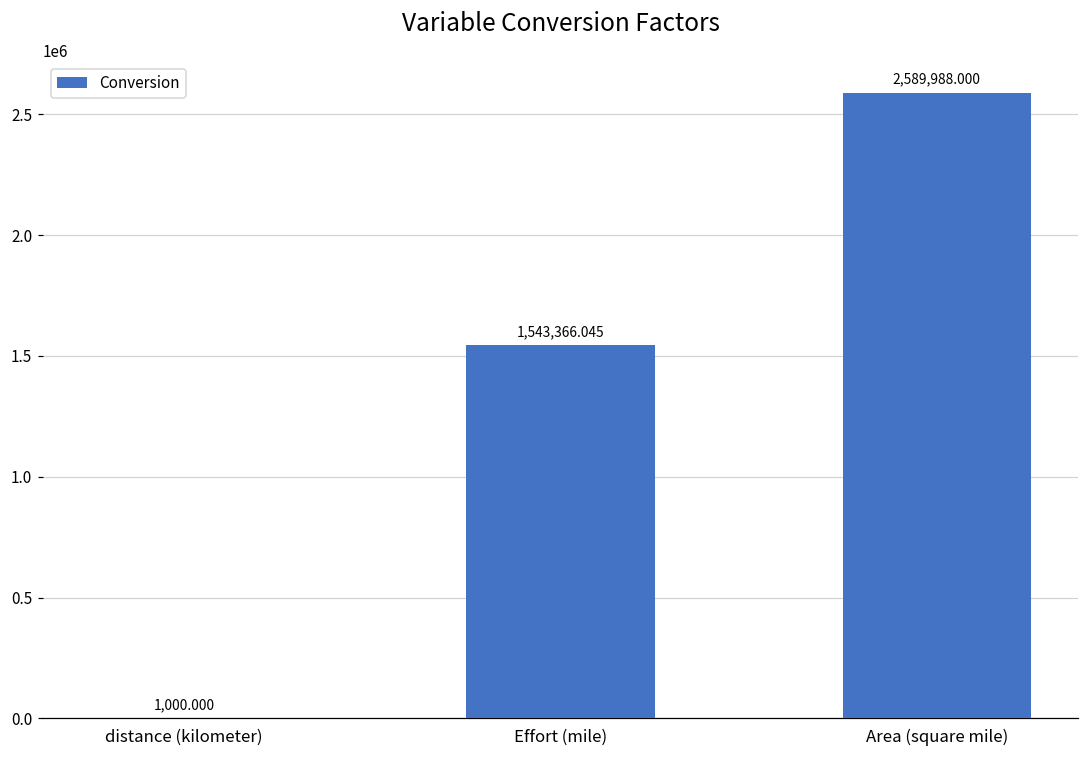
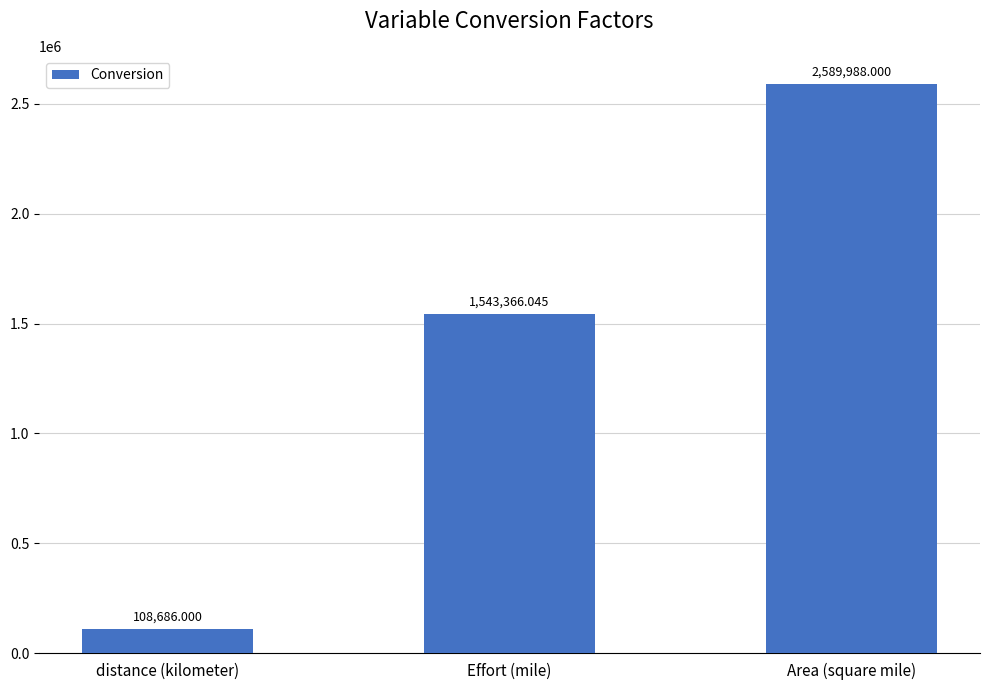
distance (kilometer): 1,000.000 -> 108,686.000
